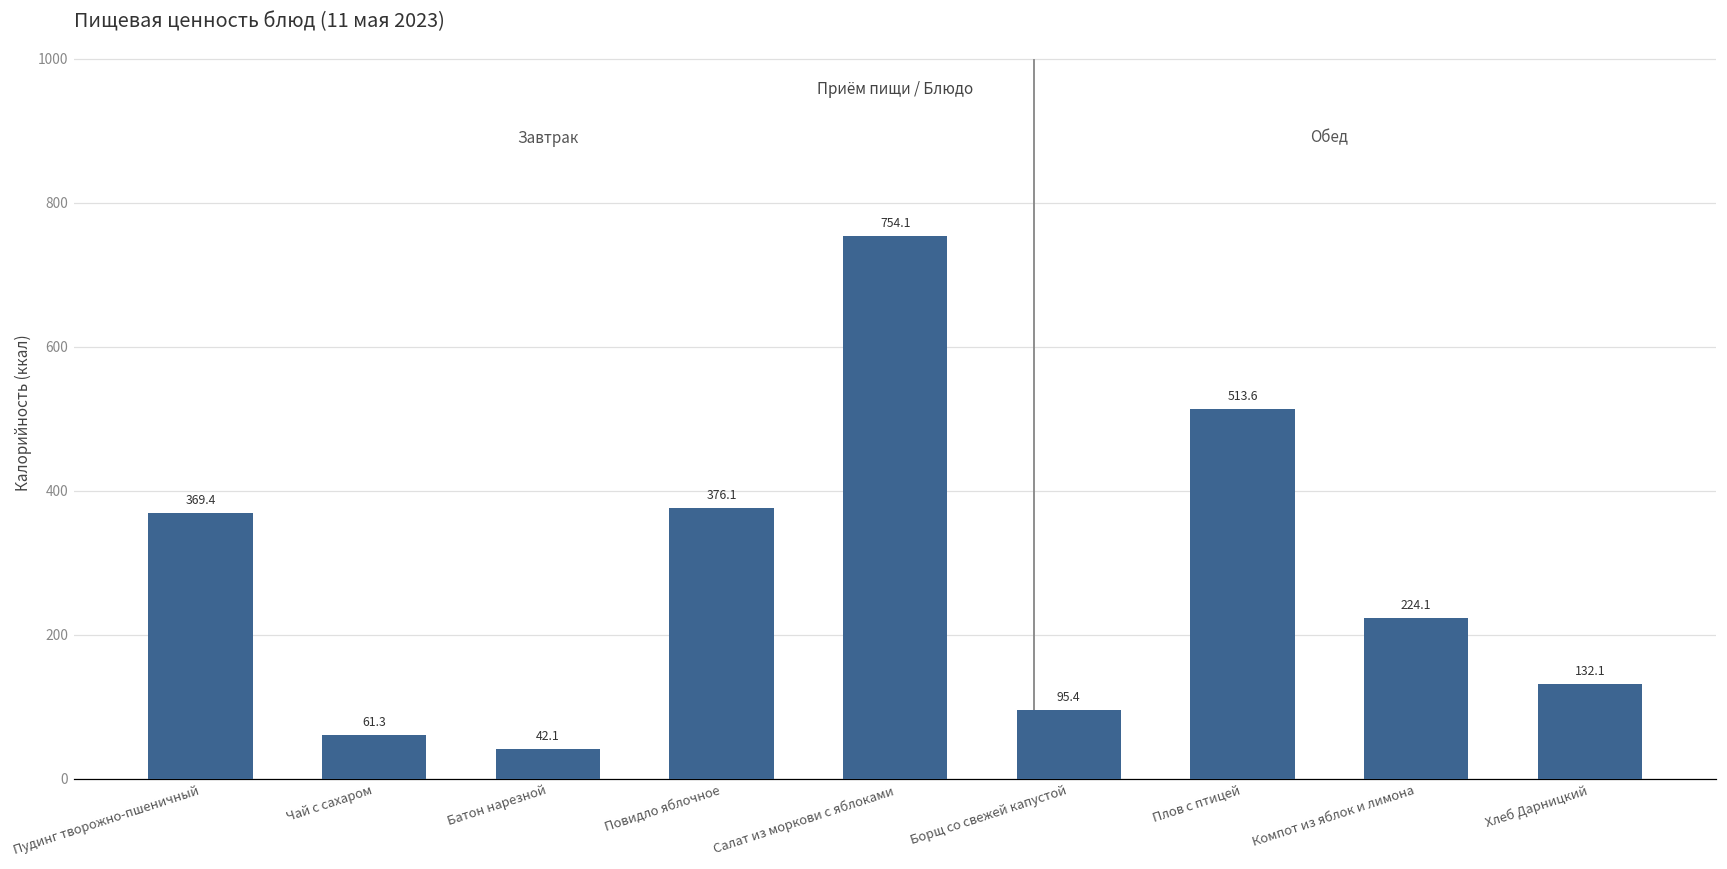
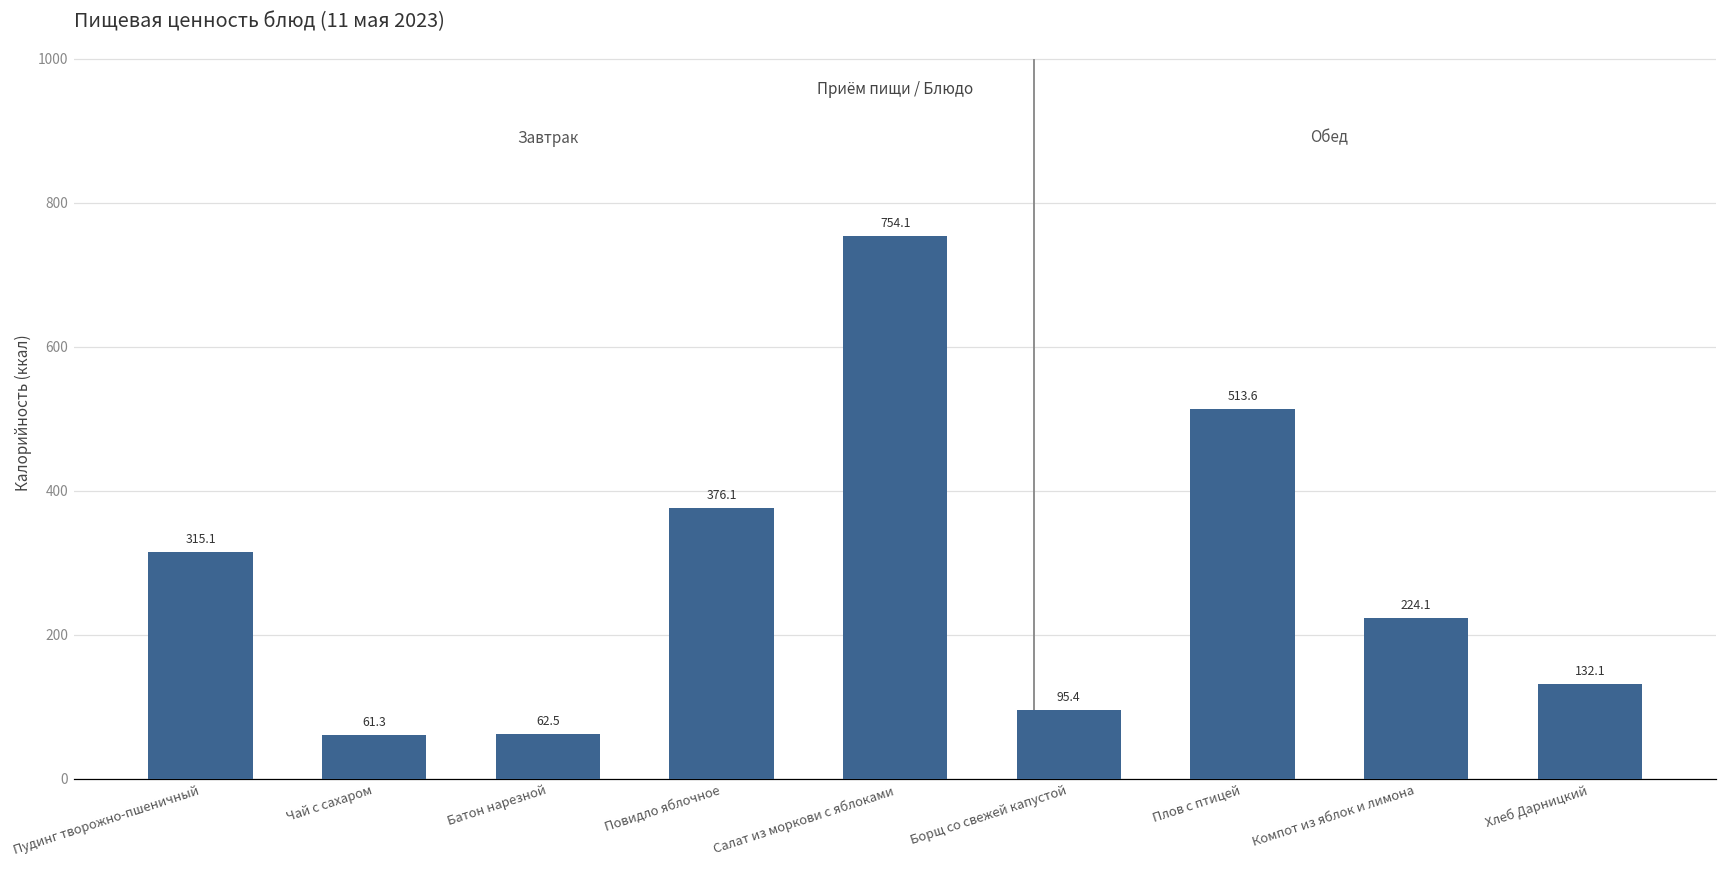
Пудинг творожно-пшеничный: 369.4 -> 315.1
Батон нарезной: 42.1 -> 62.5
